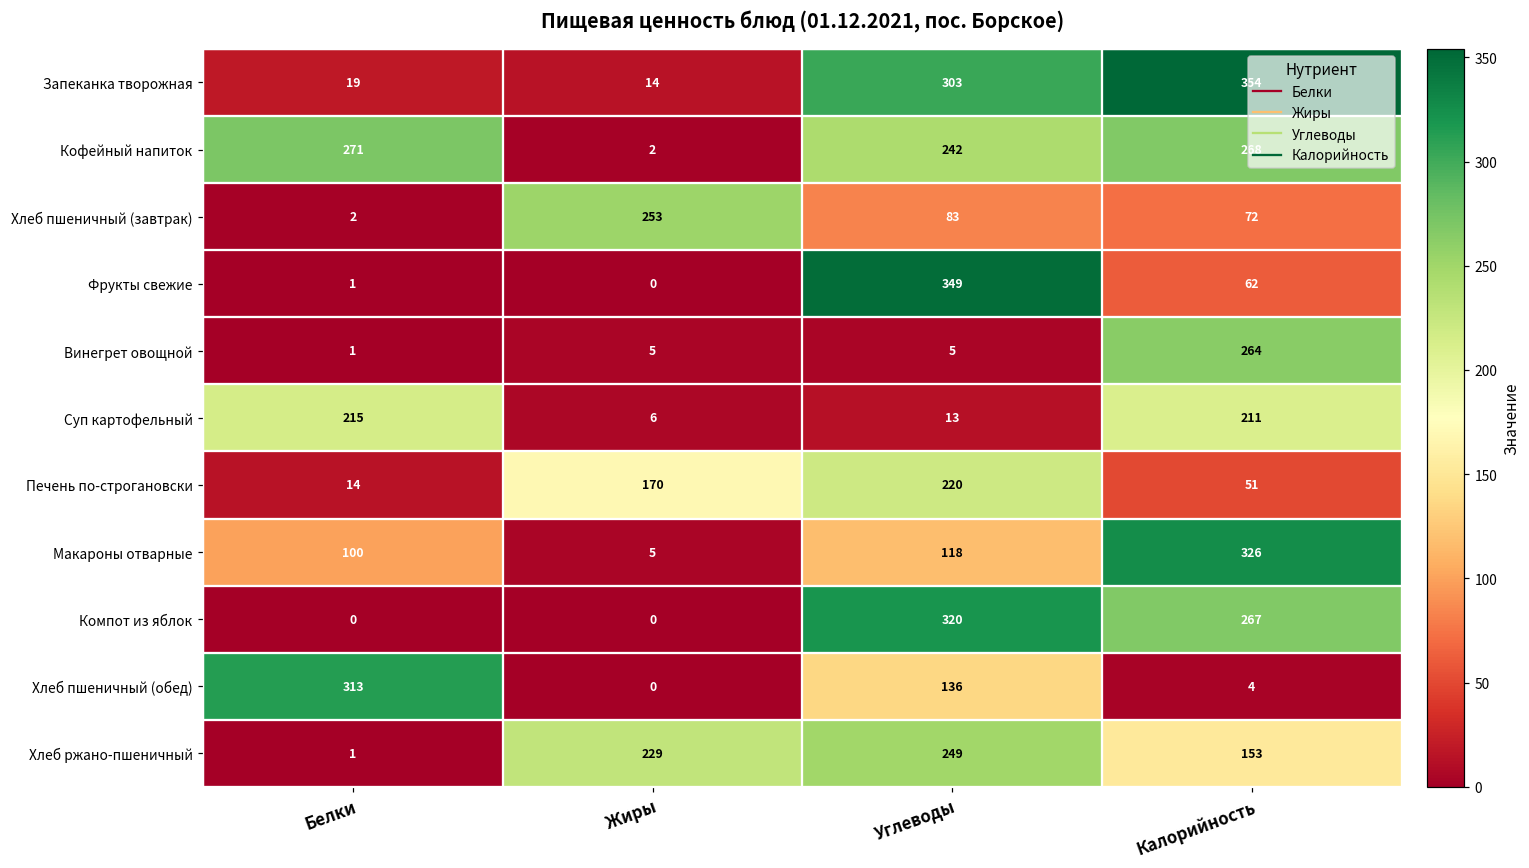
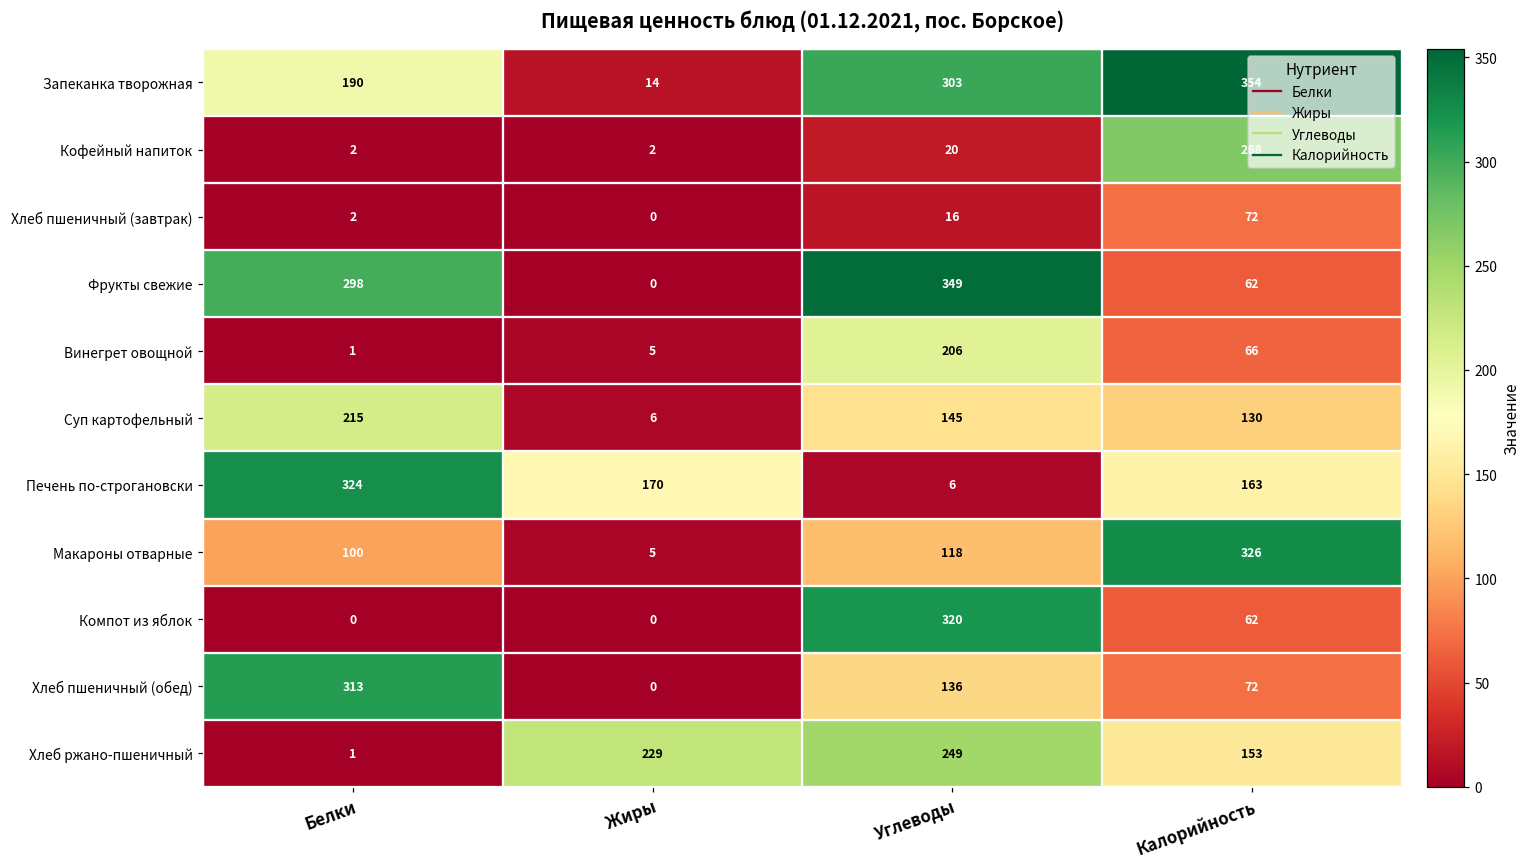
Запеканка творожная, Белки: 19 -> 190
Кофейный напиток, Белки: 271 -> 2
Кофейный напиток, Углеводы: 242 -> 20
Хлеб пшеничный (завтрак), Жиры: 253 -> 0
Хлеб пшеничный (завтрак), Углеводы: 83 -> 16
Фрукты свежие, Белки: 1 -> 298
Винегрет овощной, Углеводы: 5 -> 206
Винегрет овощной, Калорийность: 264 -> 66
Суп картофельный, Углеводы: 13 -> 145
Суп картофельный, Калорийность: 211 -> 130
Печень по-строгановски, Белки: 14 -> 324
Печень по-строгановски, Углеводы: 220 -> 6
Печень по-строгановски, Калорийность: 51 -> 163
Компот из яблок, Калорийность: 267 -> 62
Хлеб пшеничный (обед), Калорийность: 4 -> 72
